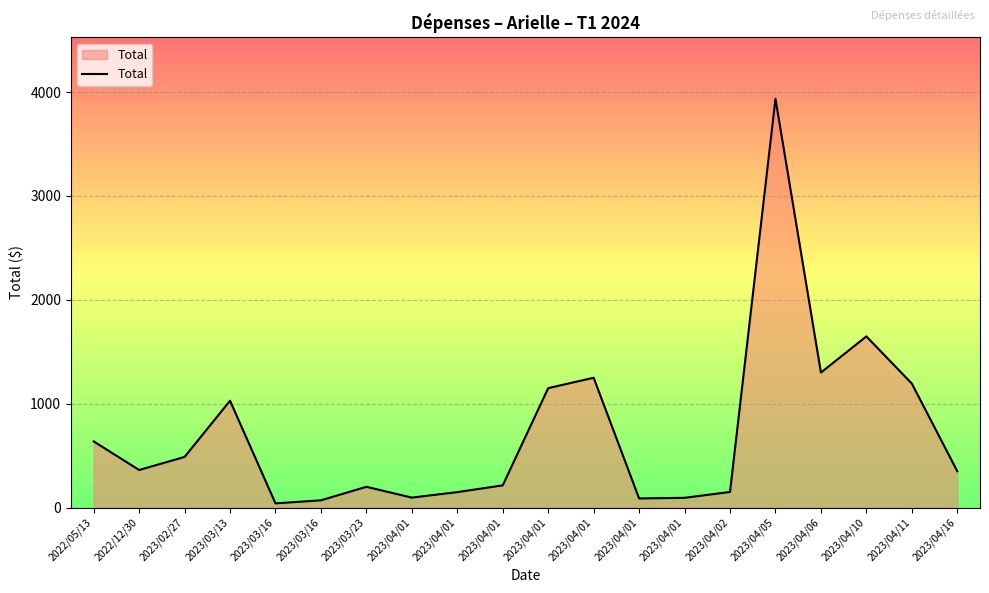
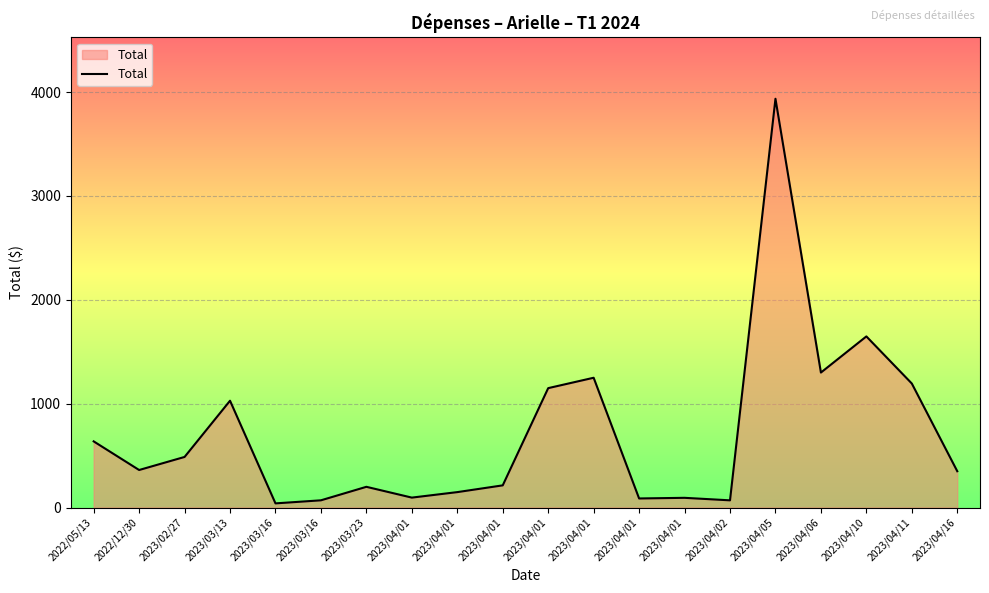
2023/04/02: 150 -> 70
